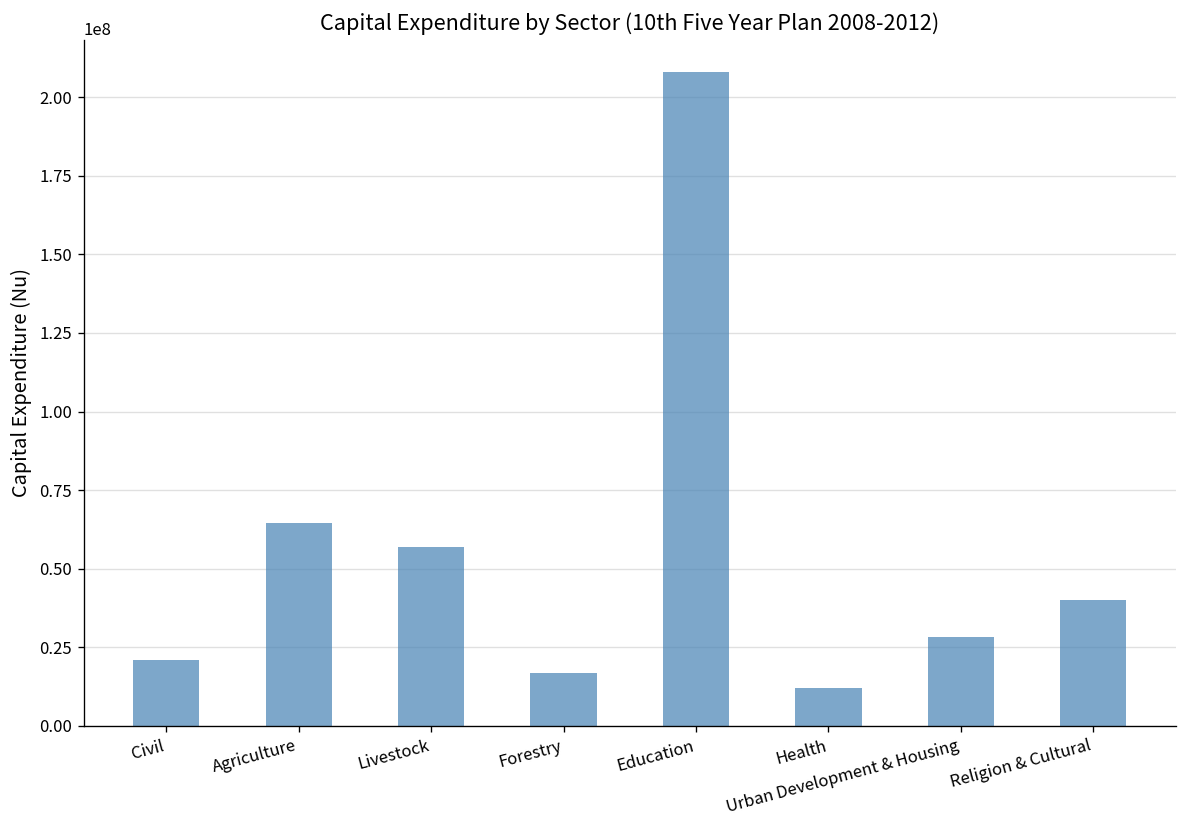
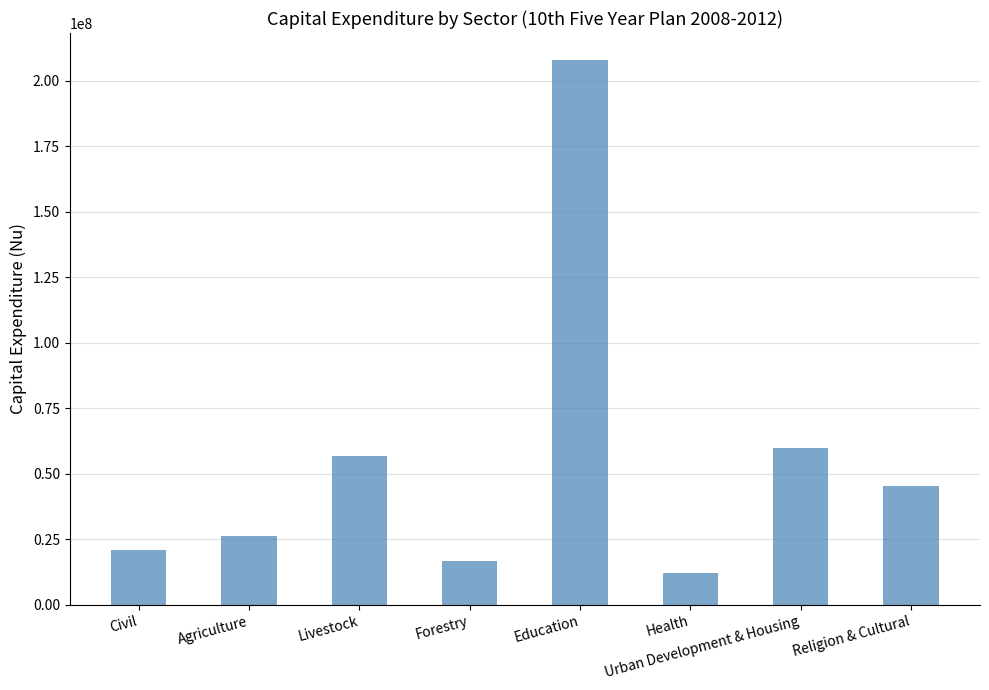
Agriculture: 65000000 -> 26000000
Urban Development & Housing: 28000000 -> 60000000
Religion & Cultural: 40000000 -> 46000000
